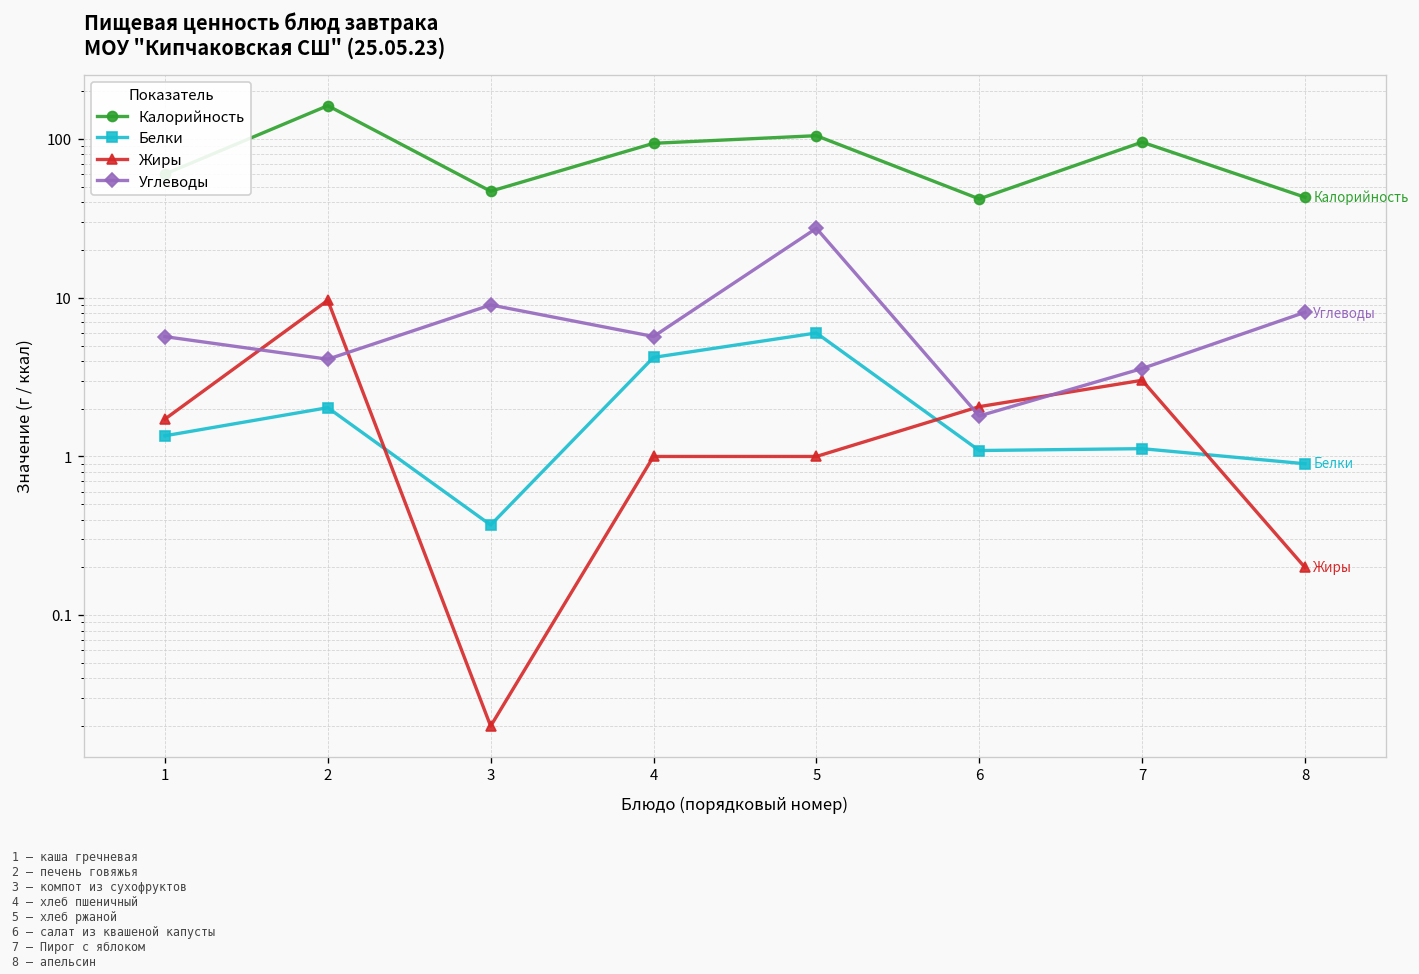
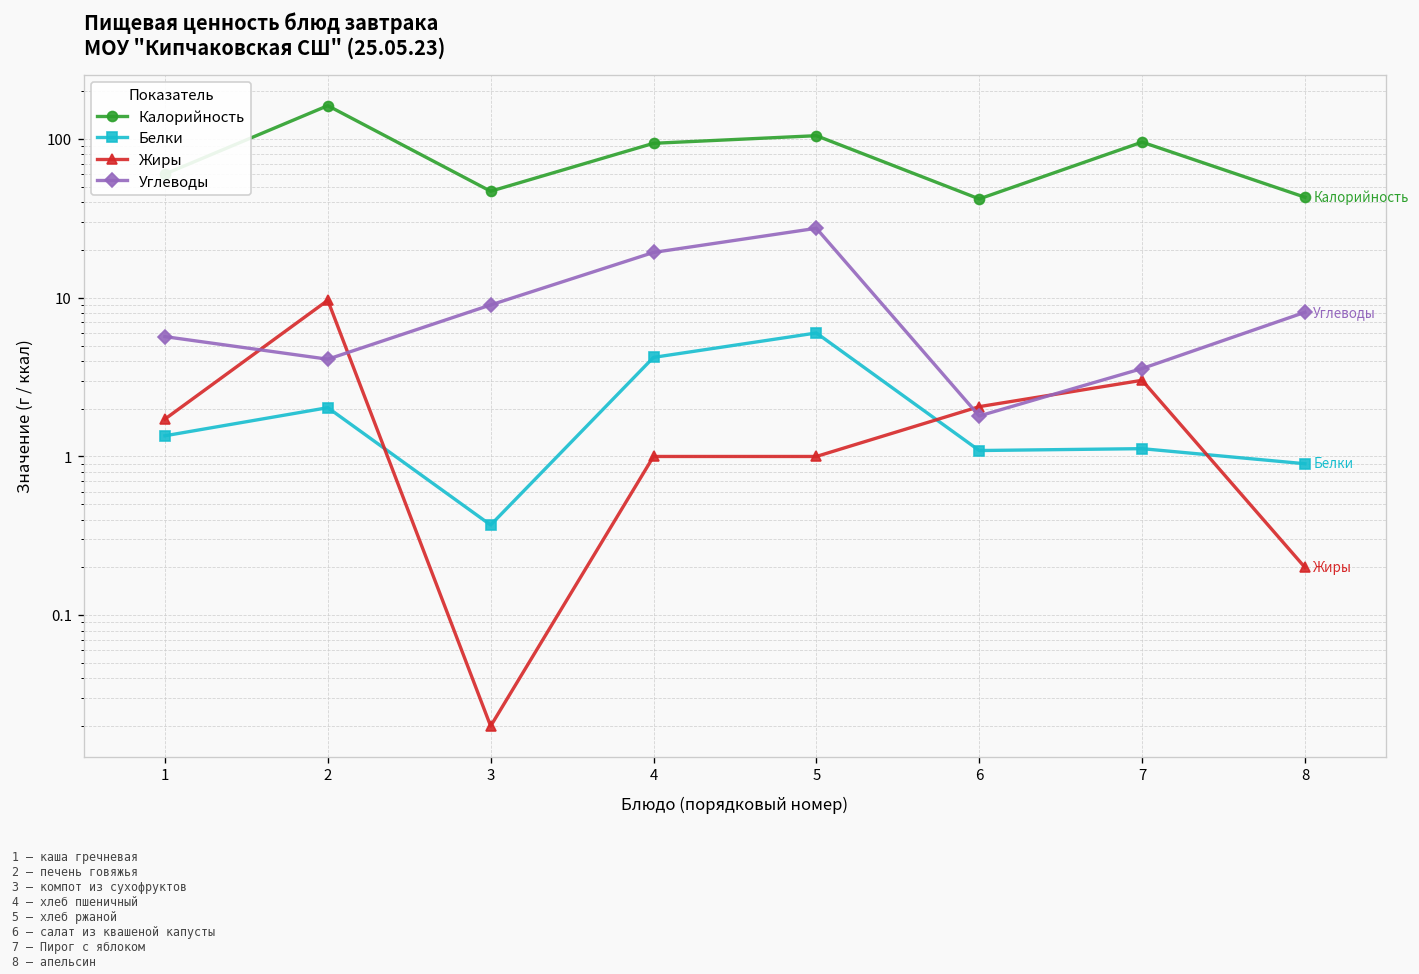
Углеводы, 4: 5.7 -> 19
